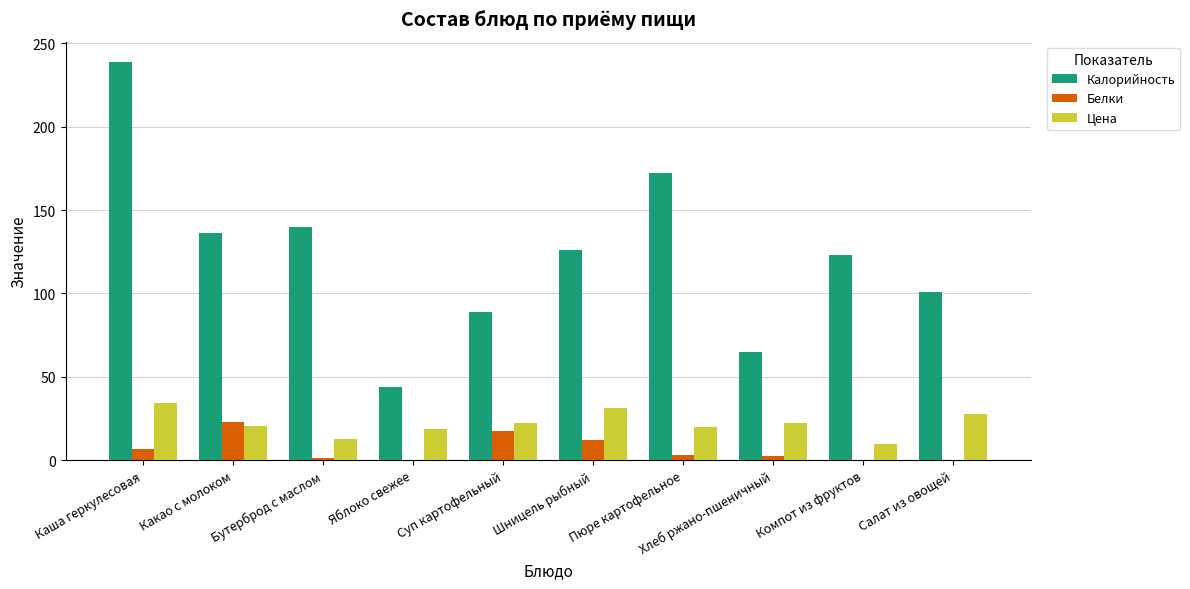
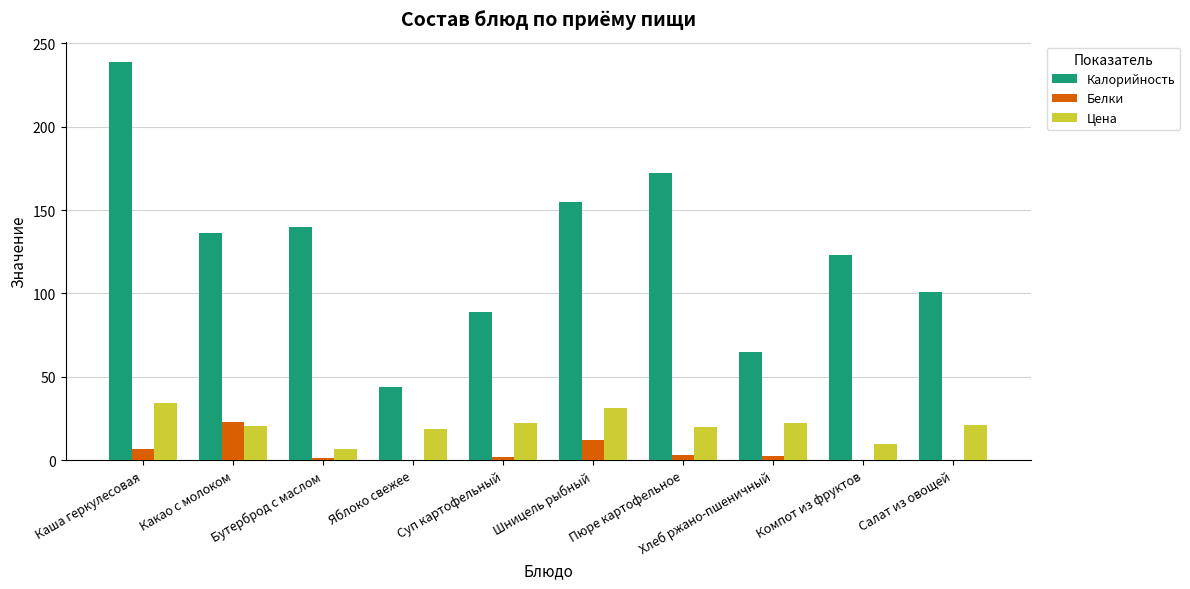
Цена, Бутерброд с маслом: 13 -> 7
Белки, Суп картофельный: 17 -> 2
Калорийность, Шницель рыбный: 126 -> 155
Цена, Салат из овощей: 28 -> 21
